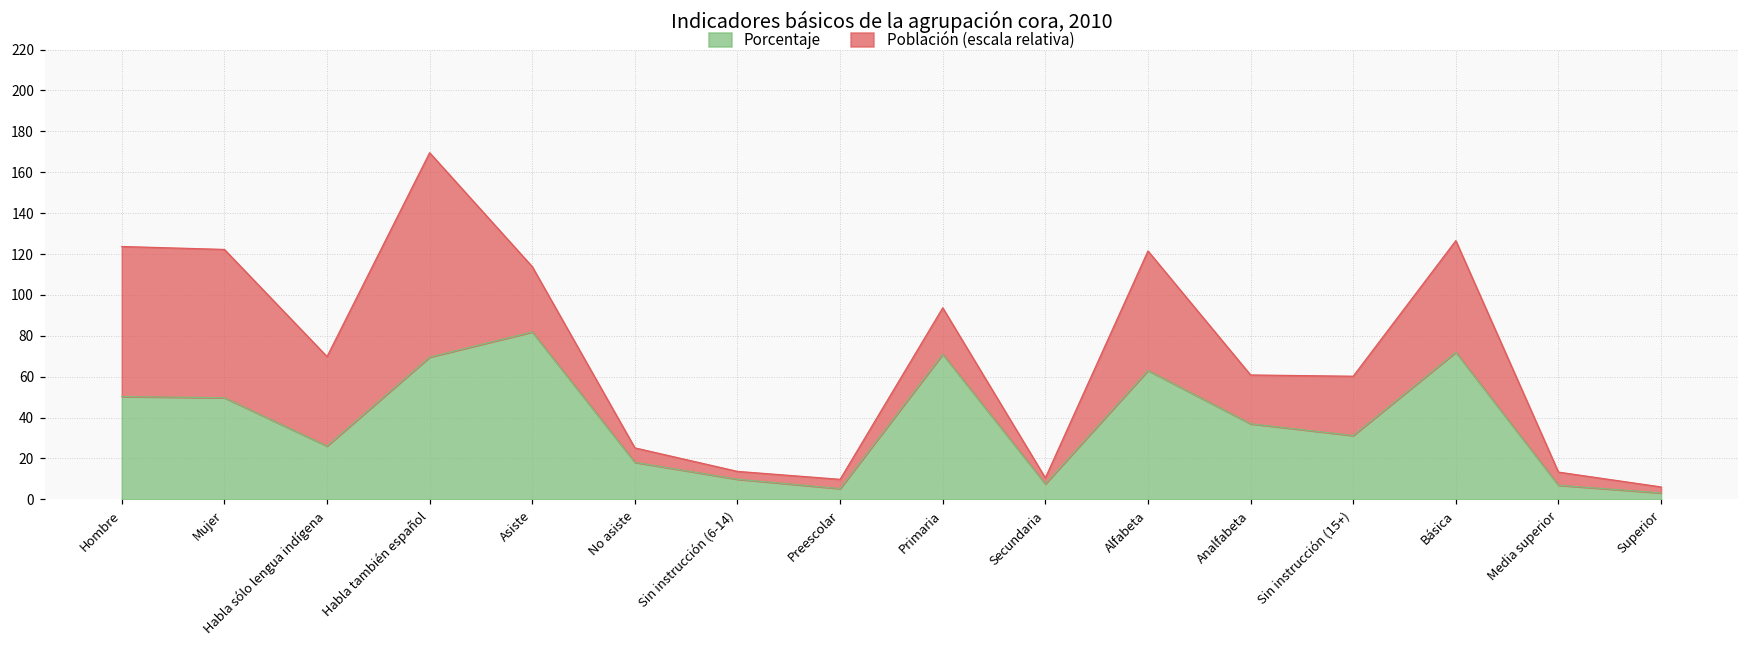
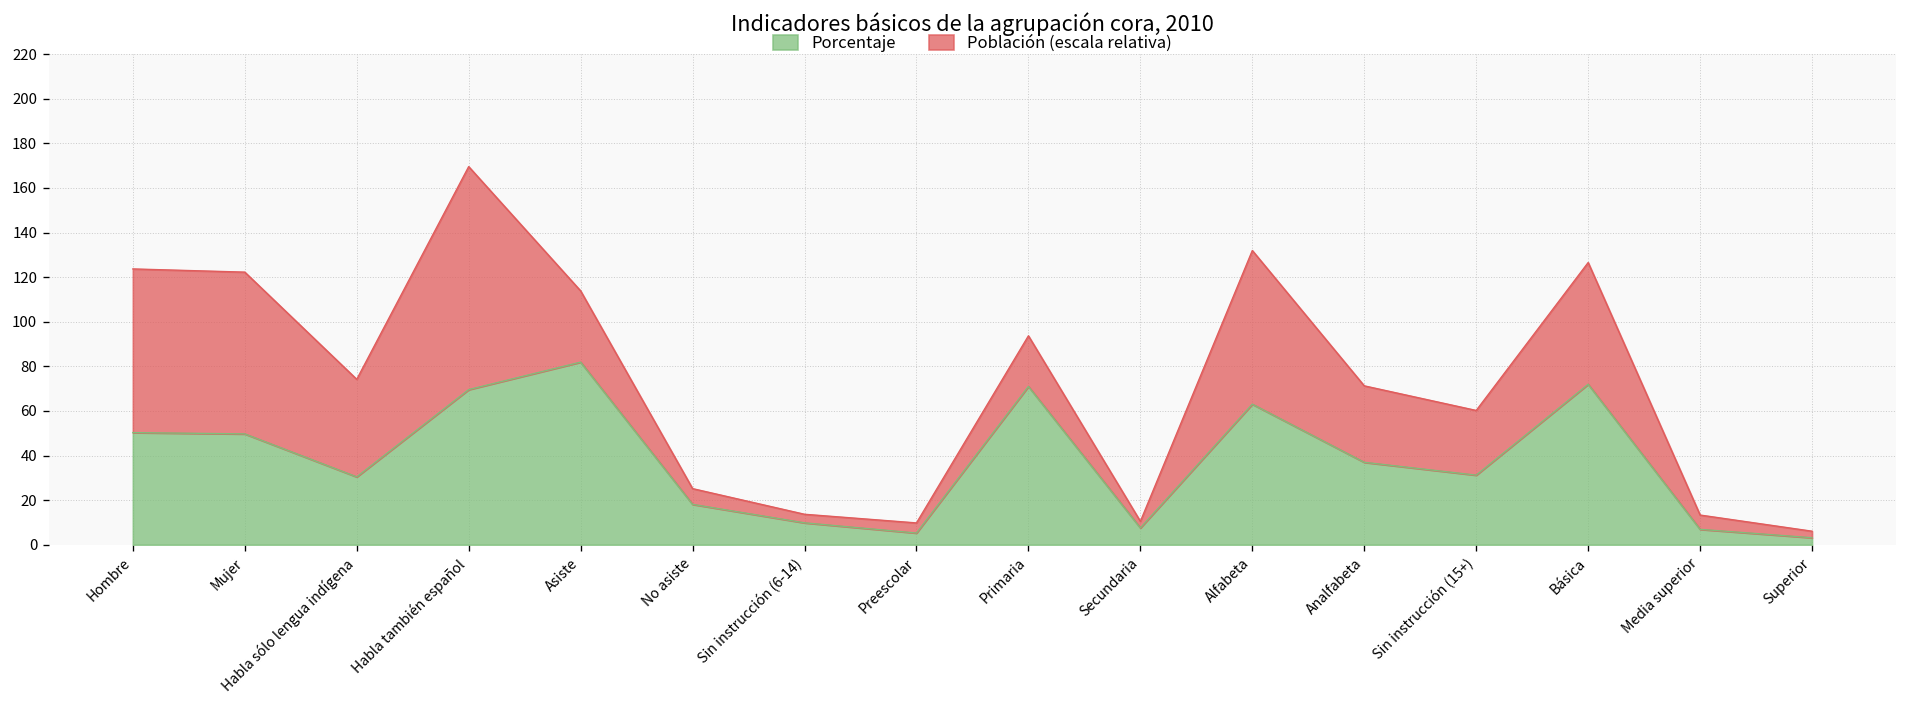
Porcentaje, Habla sólo lengua indígena: 26 -> 30
Población (escala relativa), Alfabeta: 58 -> 69
Población (escala relativa), Analfabeta: 24 -> 34
